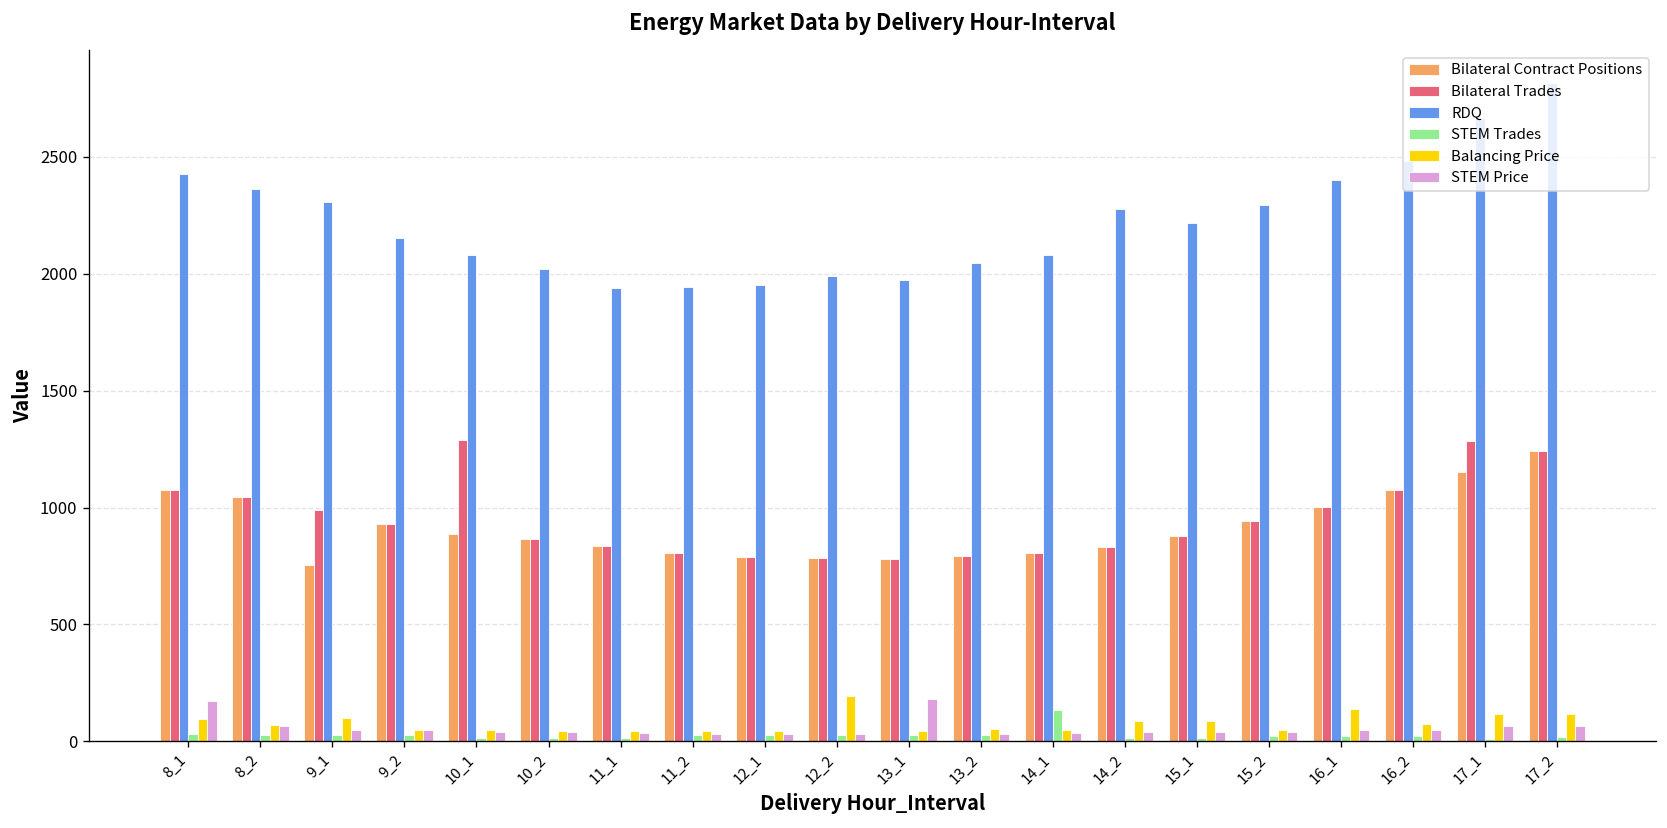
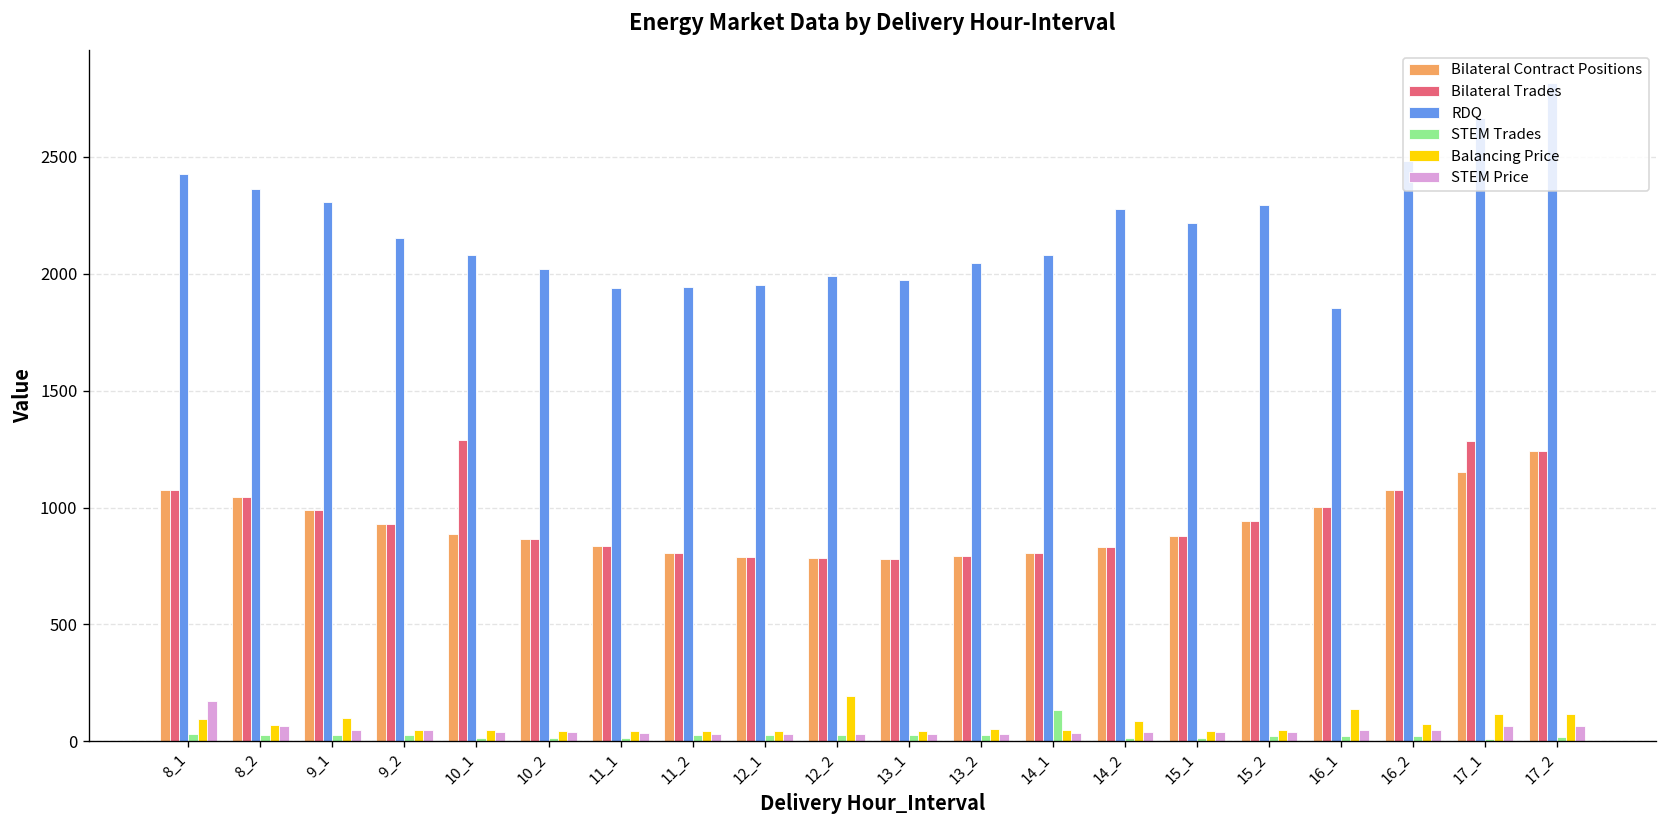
Bilateral Contract Positions, 9_1: 750 -> 990
STEM Price, 13_1: 180 -> 30
Balancing Price, 15_1: 90 -> 40
RDQ, 16_1: 2400 -> 1860
